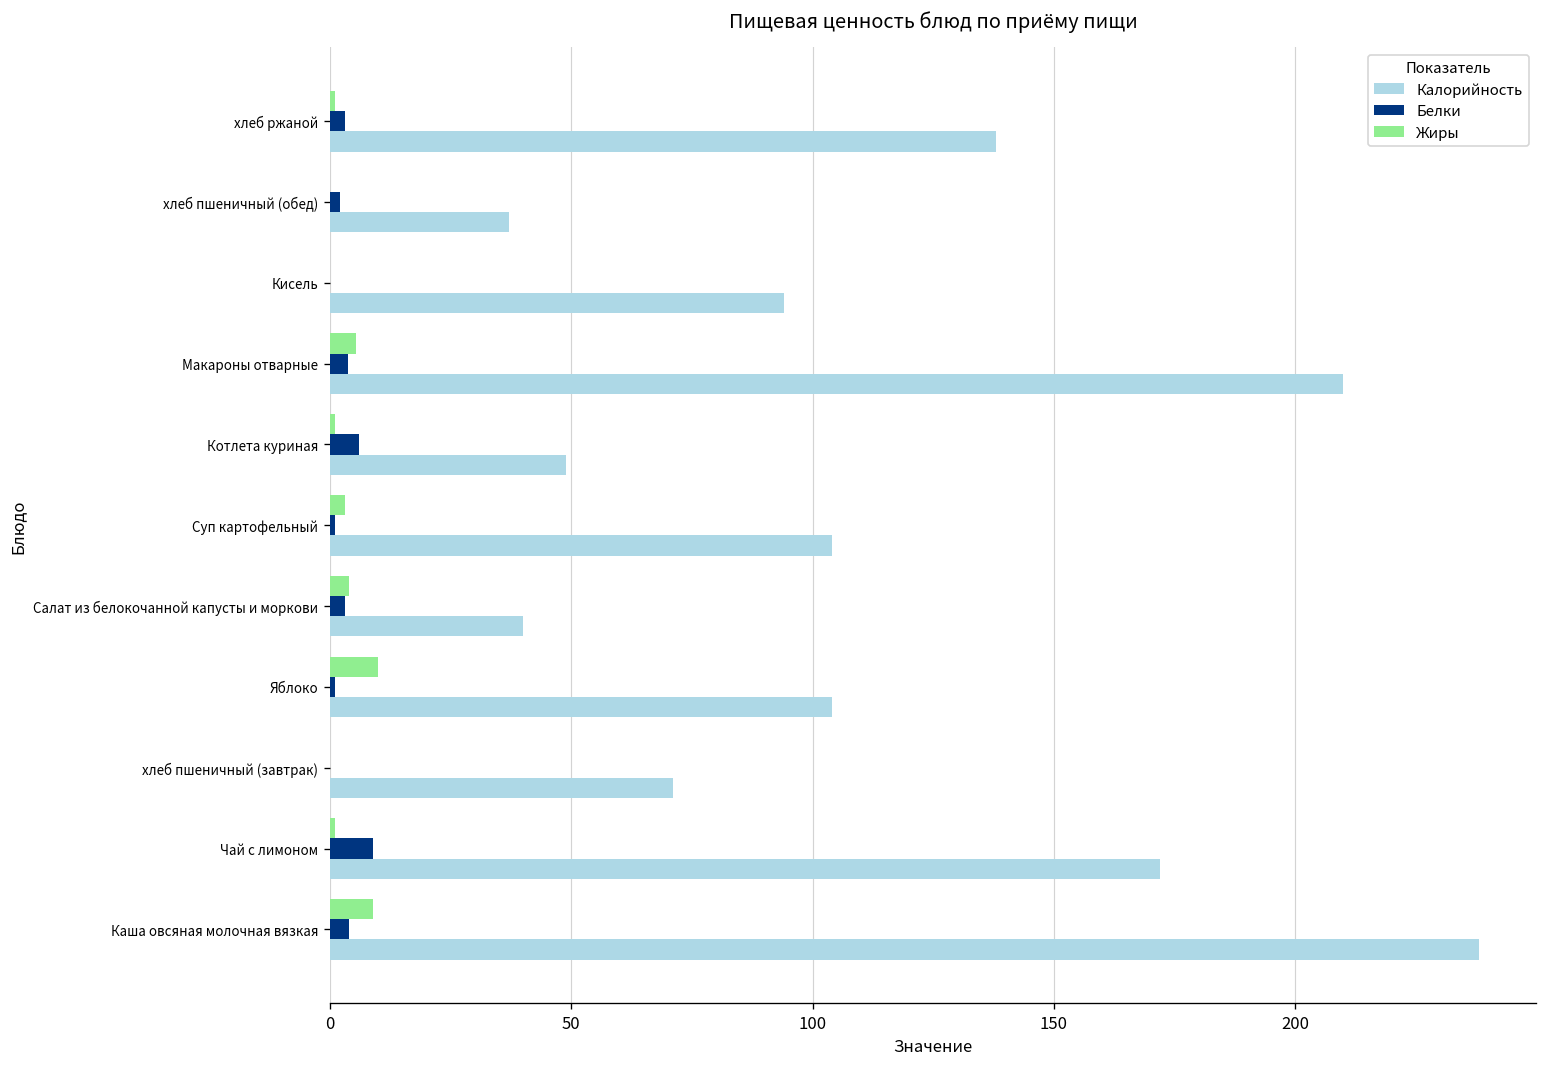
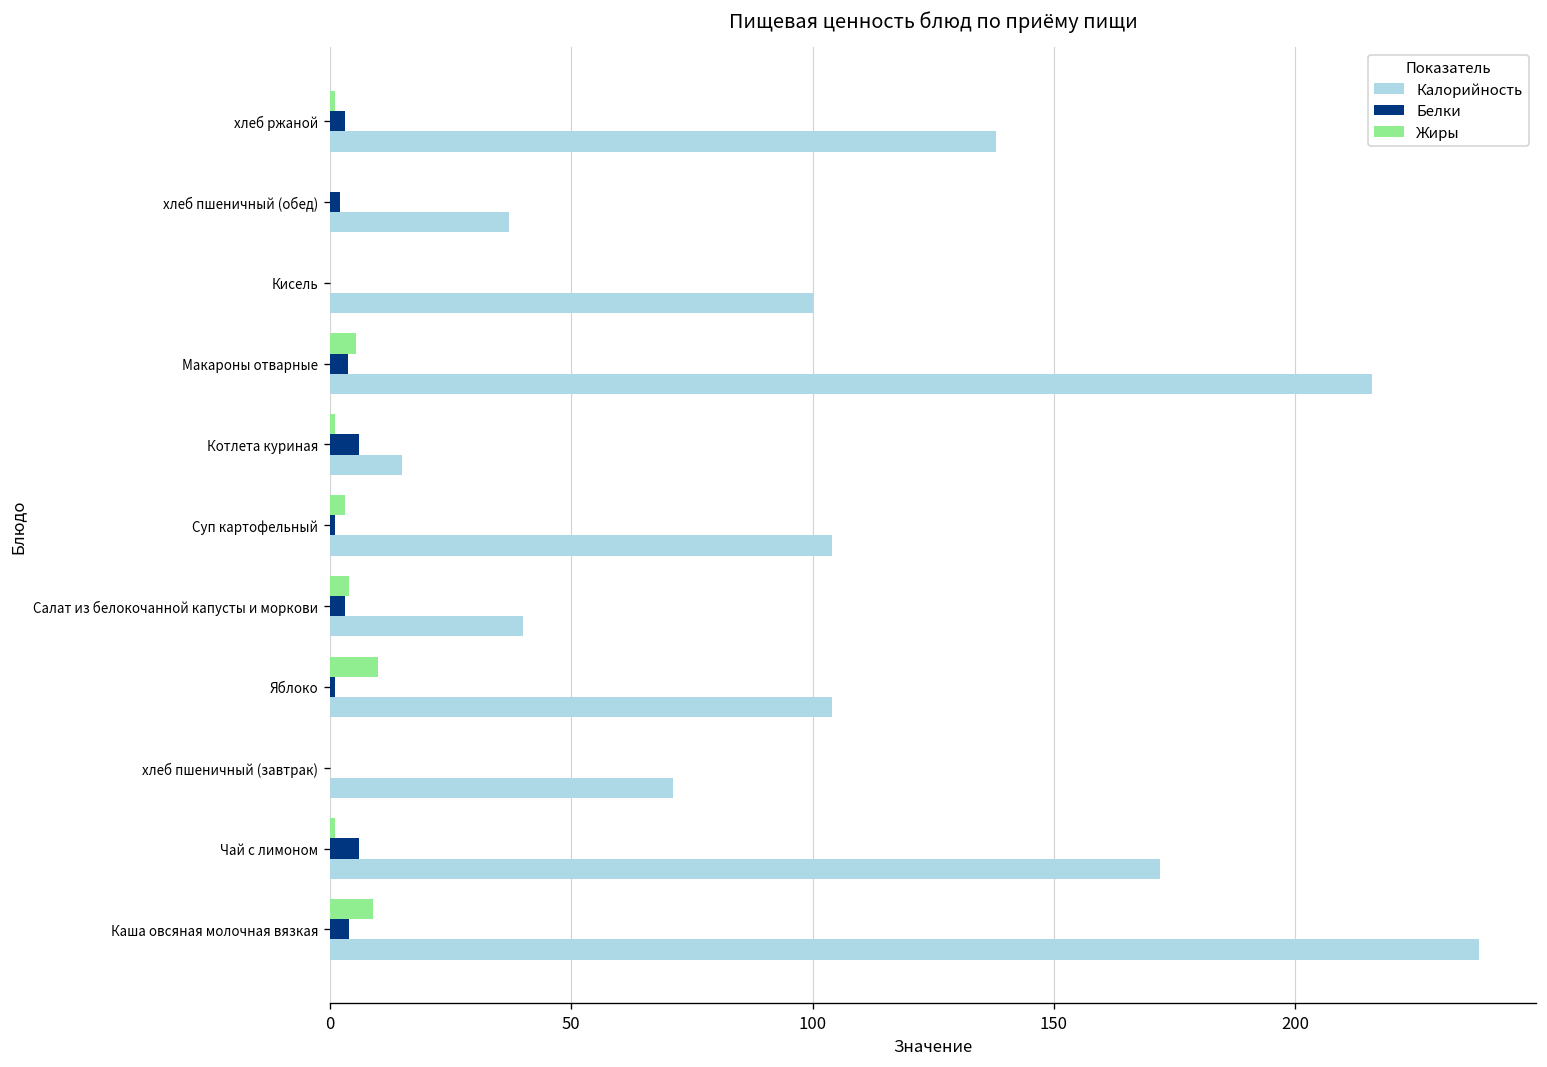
Калорийность, Кисель: 94 -> 100
Калорийность, Макароны отварные: 210 -> 216
Калорийность, Котлета куриная: 49 -> 15
Белки, Чай с лимоном: 9 -> 6
